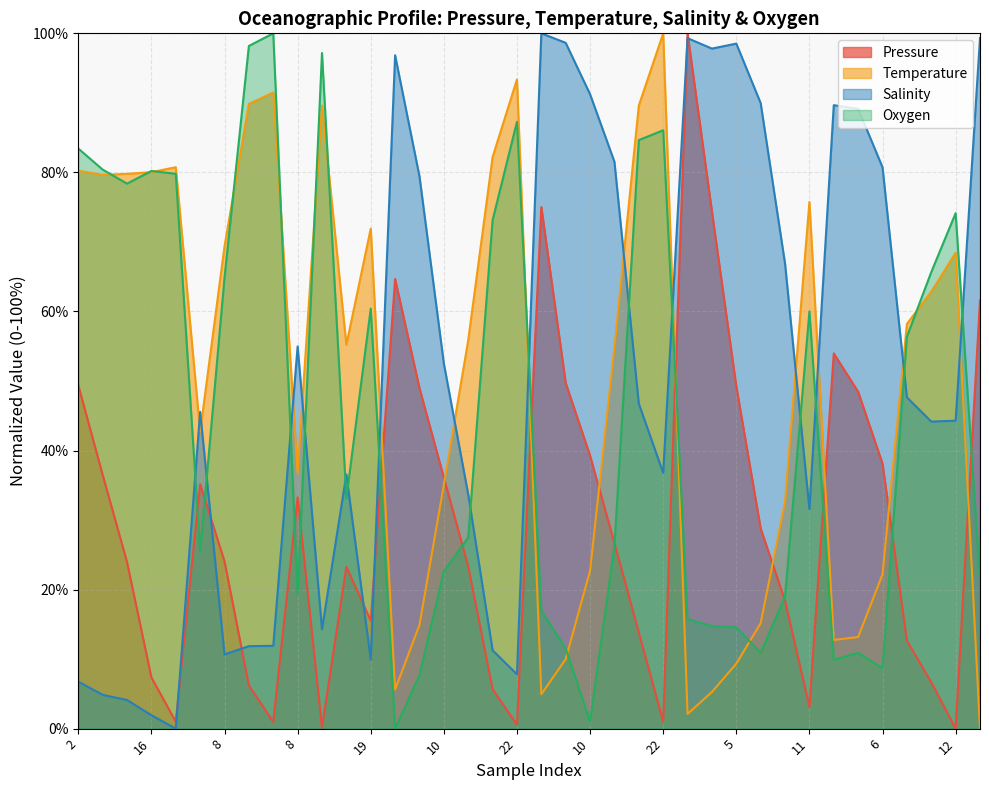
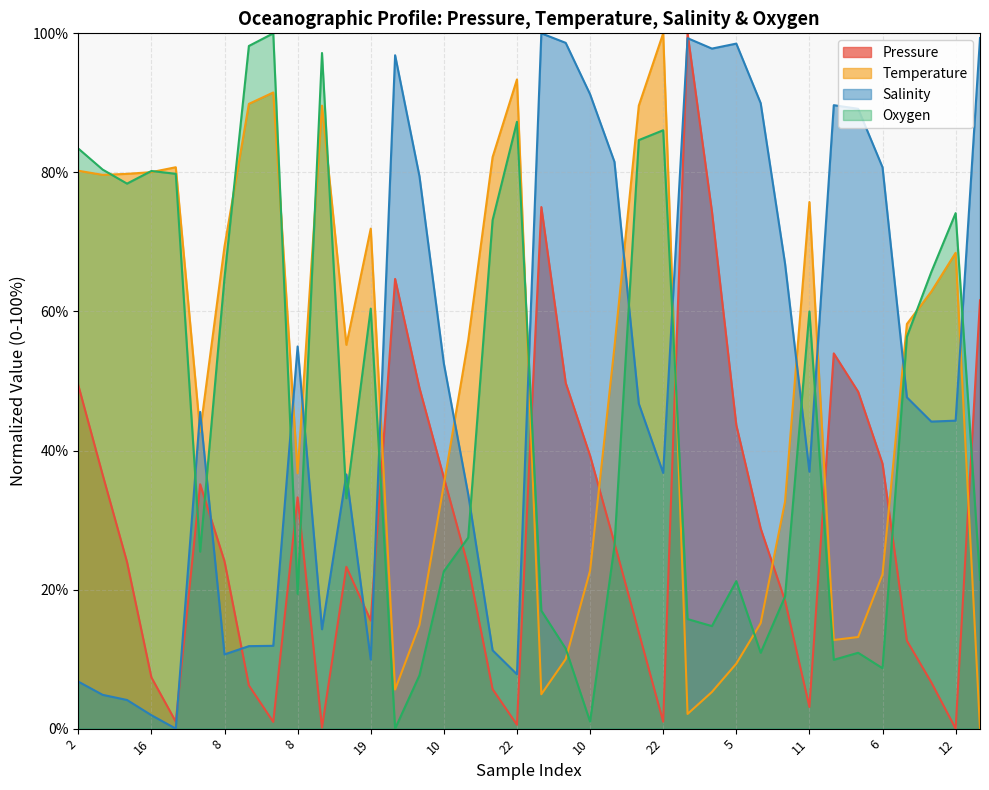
Pressure, 5: 49% -> 44%
Oxygen, 5: 15% -> 21%
Salinity, 11: 32% -> 37%
